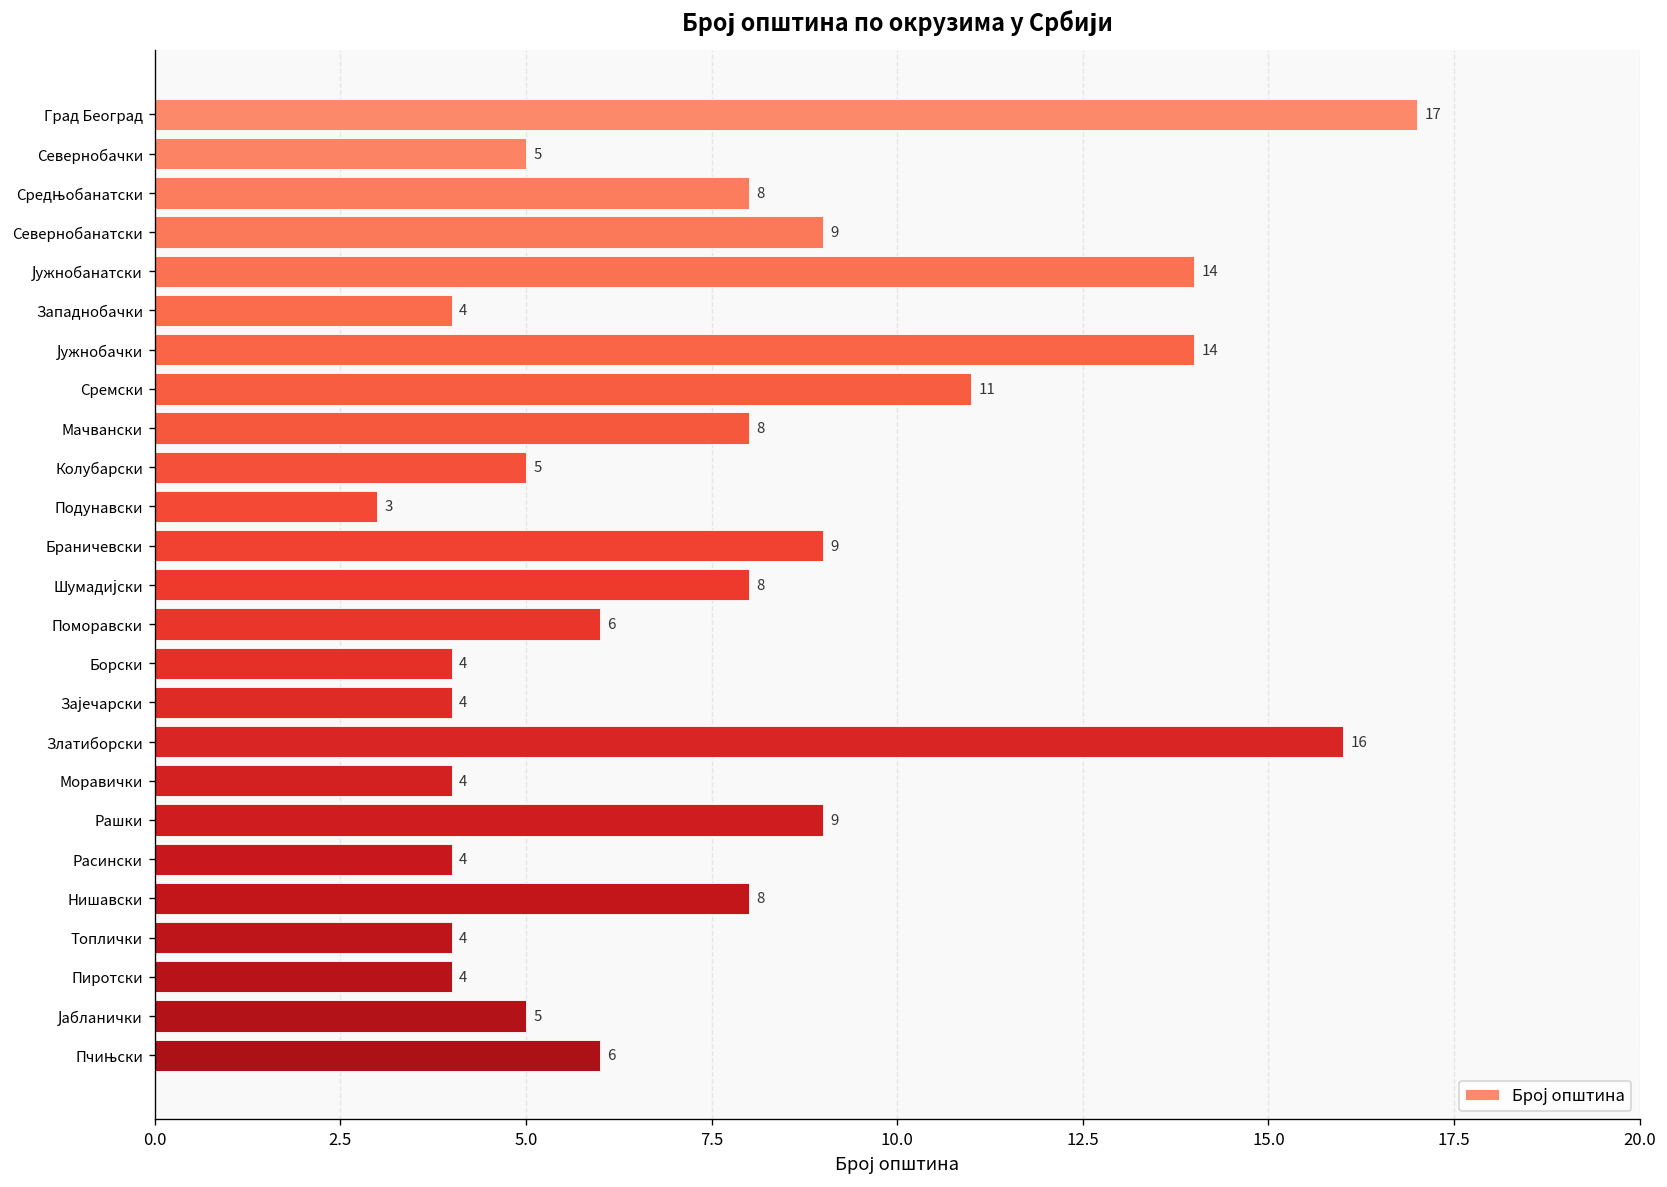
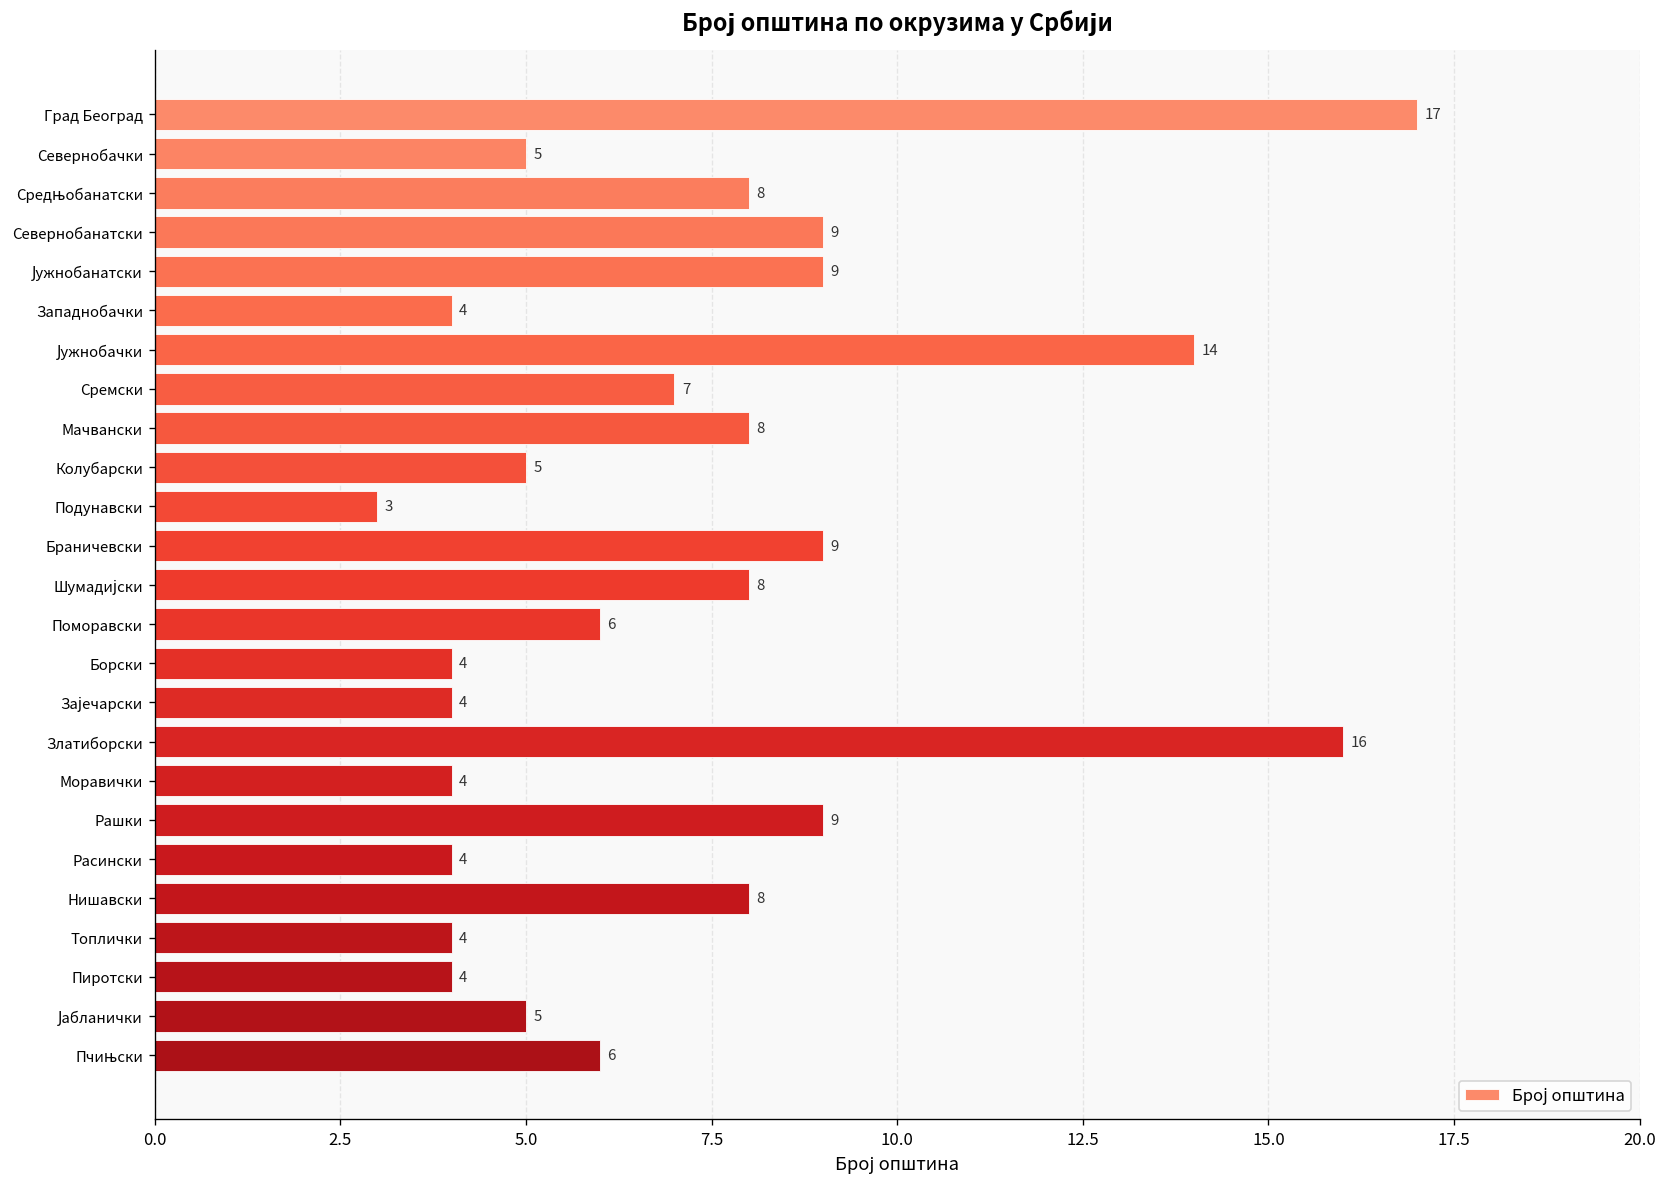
Јужнобанатски: 14 -> 9
Сремски: 11 -> 7
